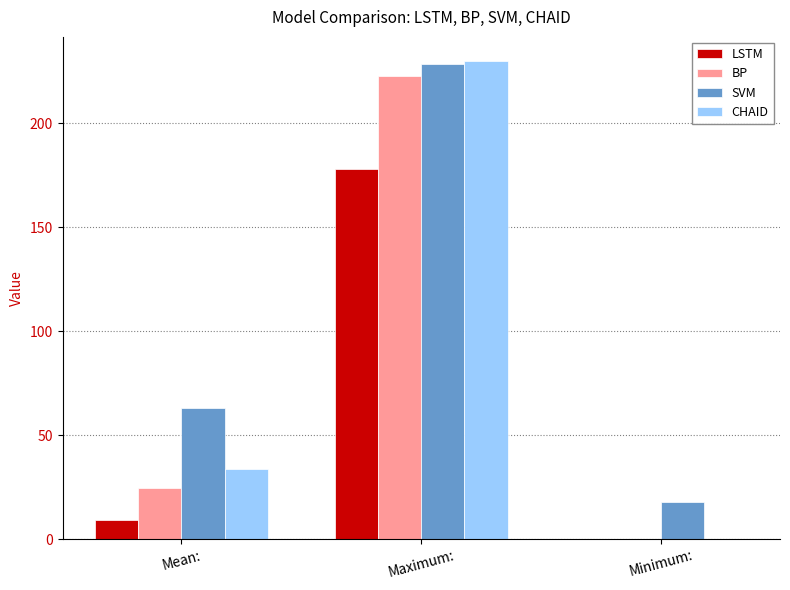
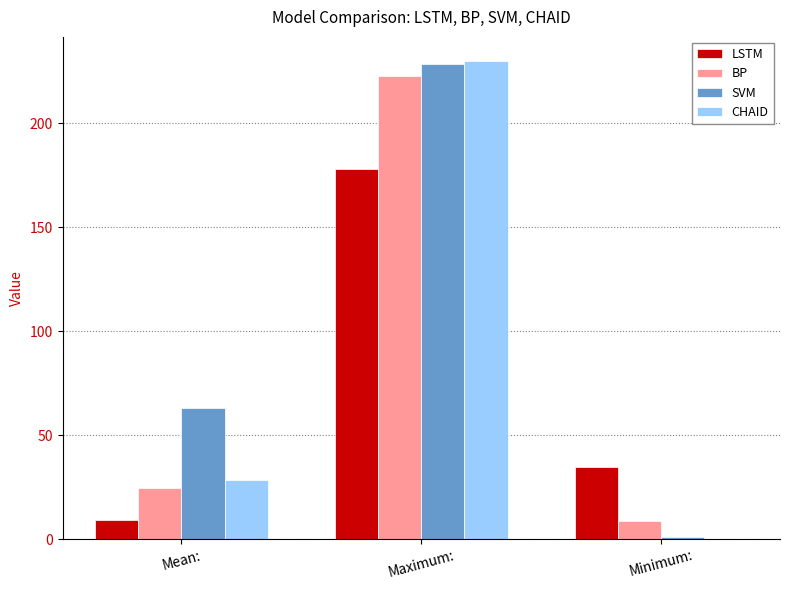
CHAID, Mean:: 34 -> 28
LSTM, Minimum:: 0 -> 35
BP, Minimum:: 0 -> 9
SVM, Minimum:: 18 -> 1
